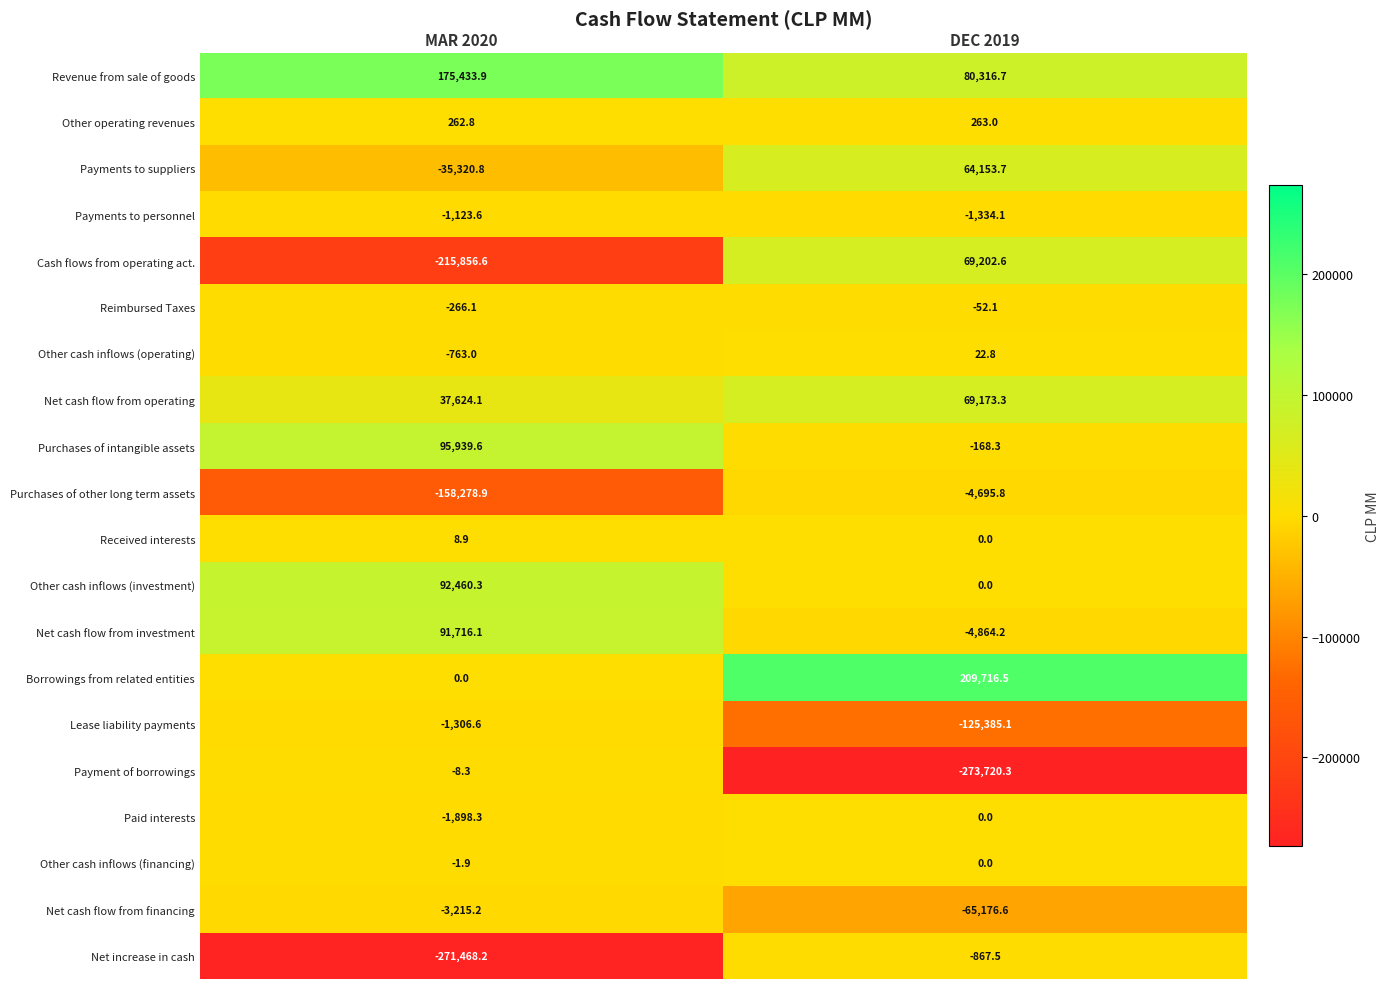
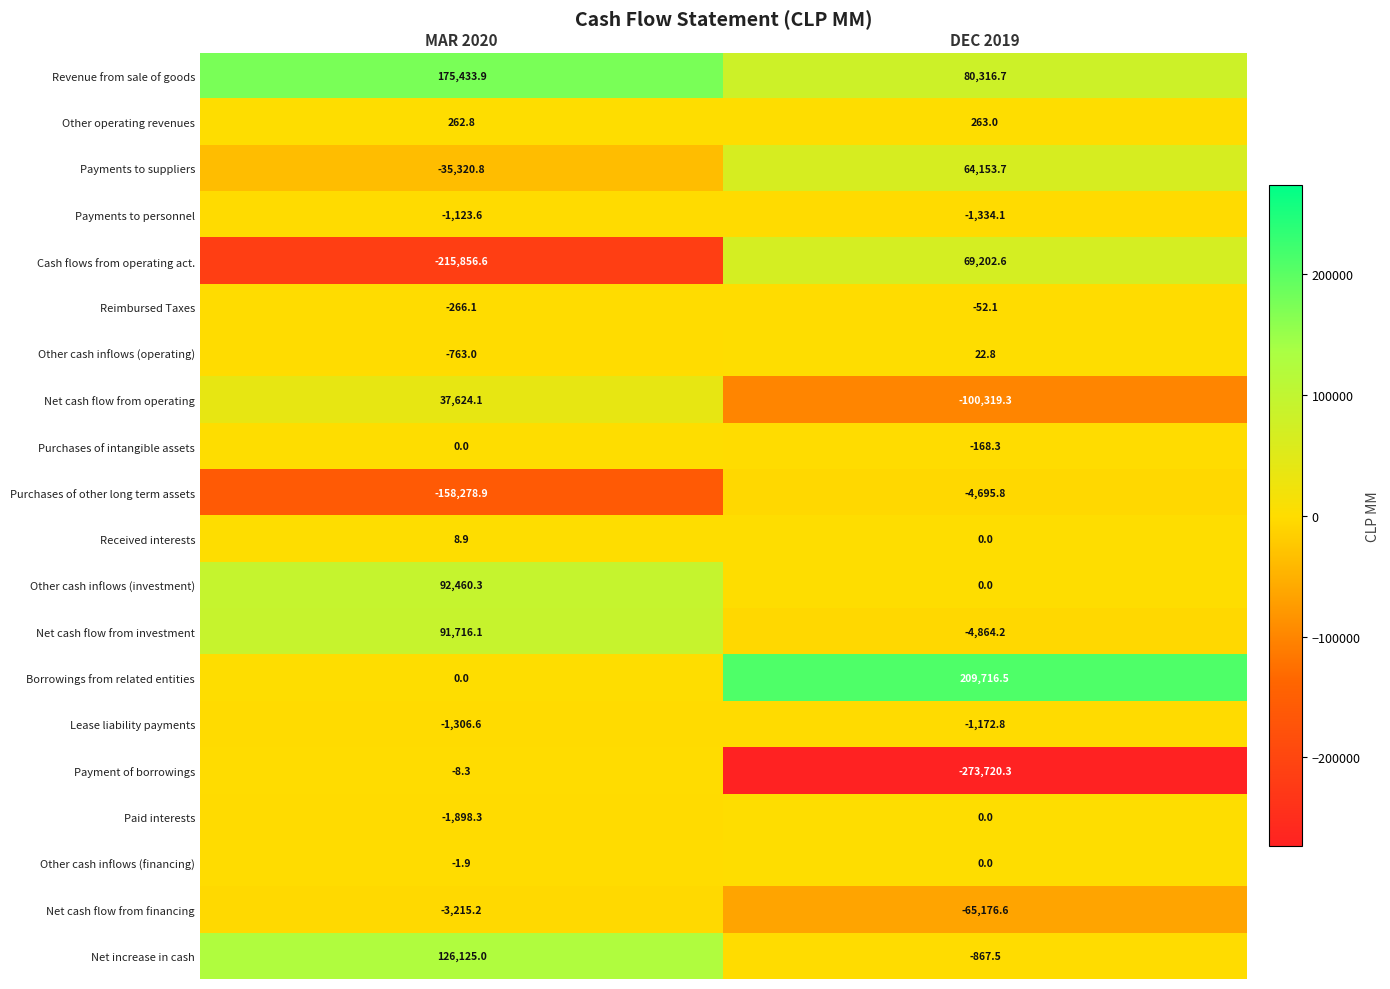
Net cash flow from operating, DEC 2019: 69,173.3 -> -100,319.3
Purchases of intangible assets, MAR 2020: 95,939.6 -> 0.0
Lease liability payments, DEC 2019: -125,385.1 -> -1,172.8
Net increase in cash, MAR 2020: -271,468.2 -> 126,125.0
